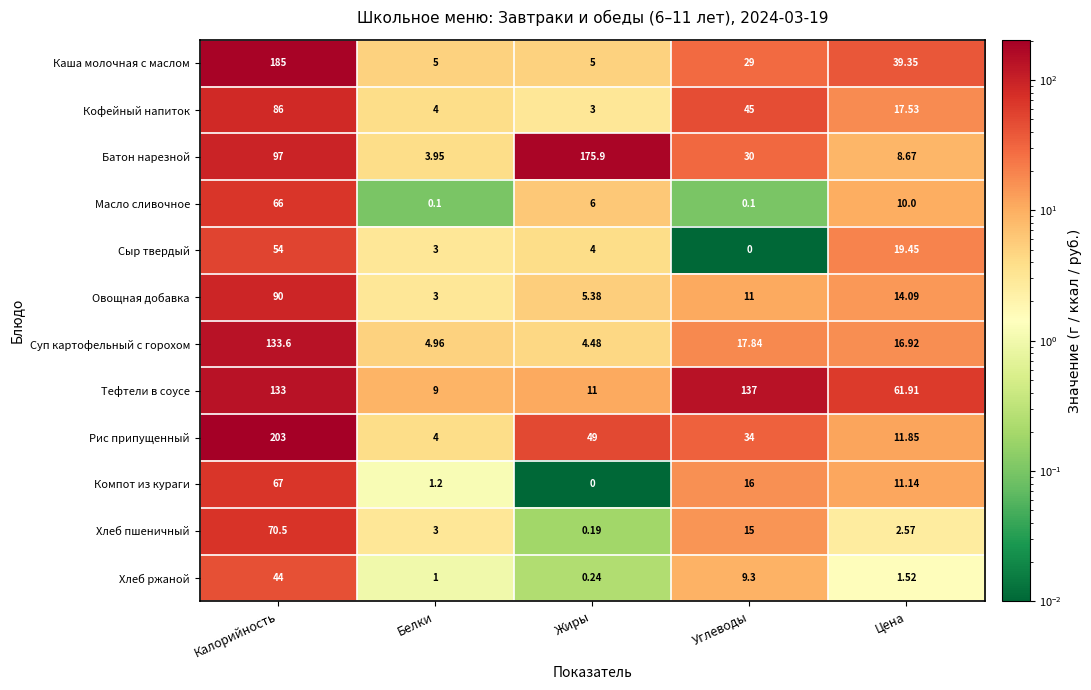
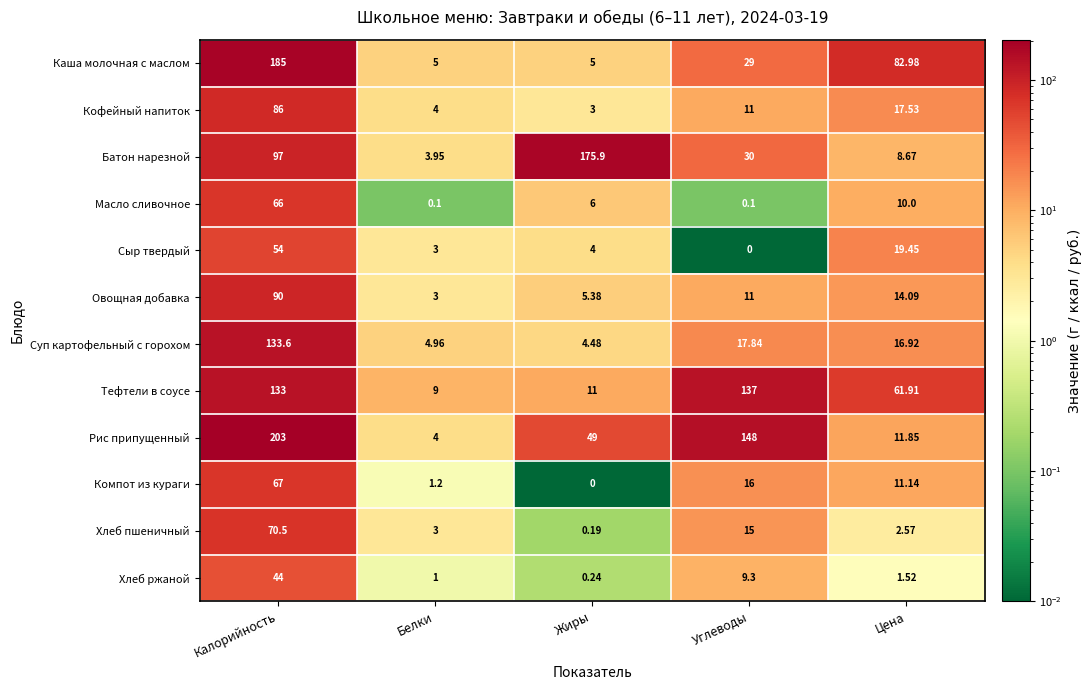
Каша молочная с маслом, Цена: 39.35 -> 82.98
Кофейный напиток, Углеводы: 45 -> 11
Рис припущенный, Углеводы: 34 -> 148
